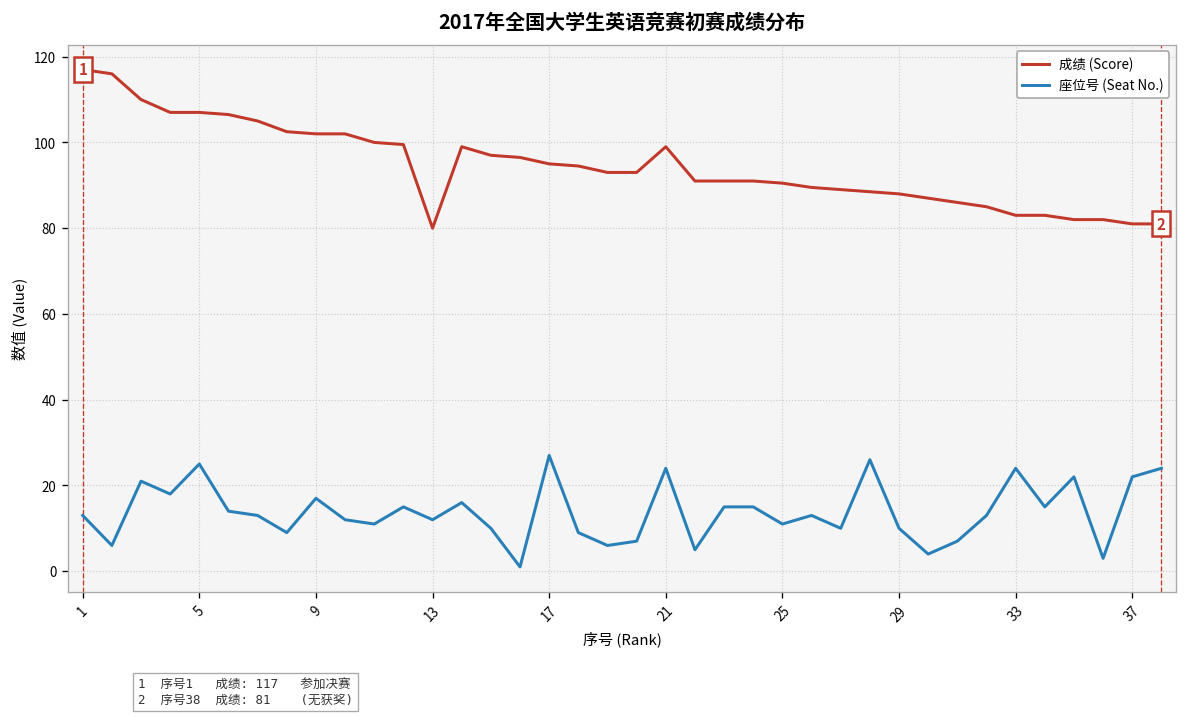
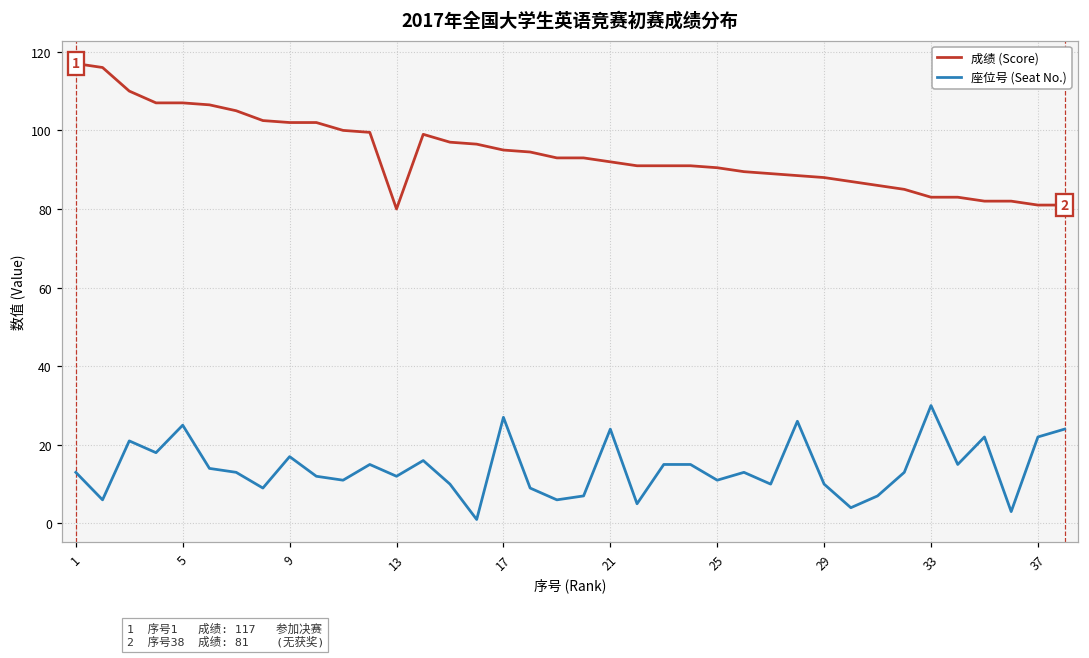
成绩 (Score), 21: 99 -> 92
座位号 (Seat No.), 33: 24 -> 30
